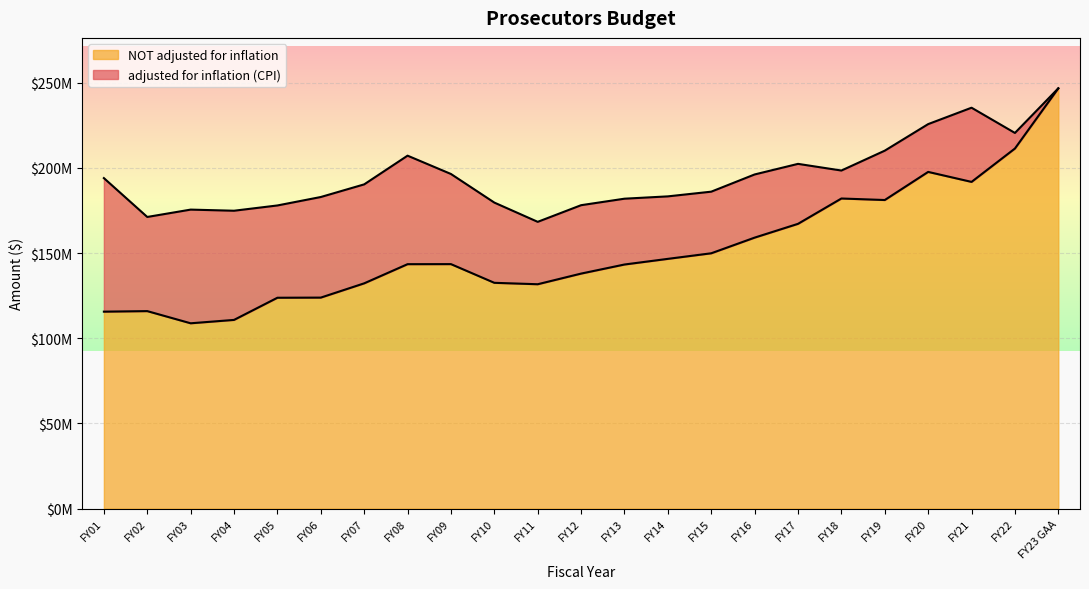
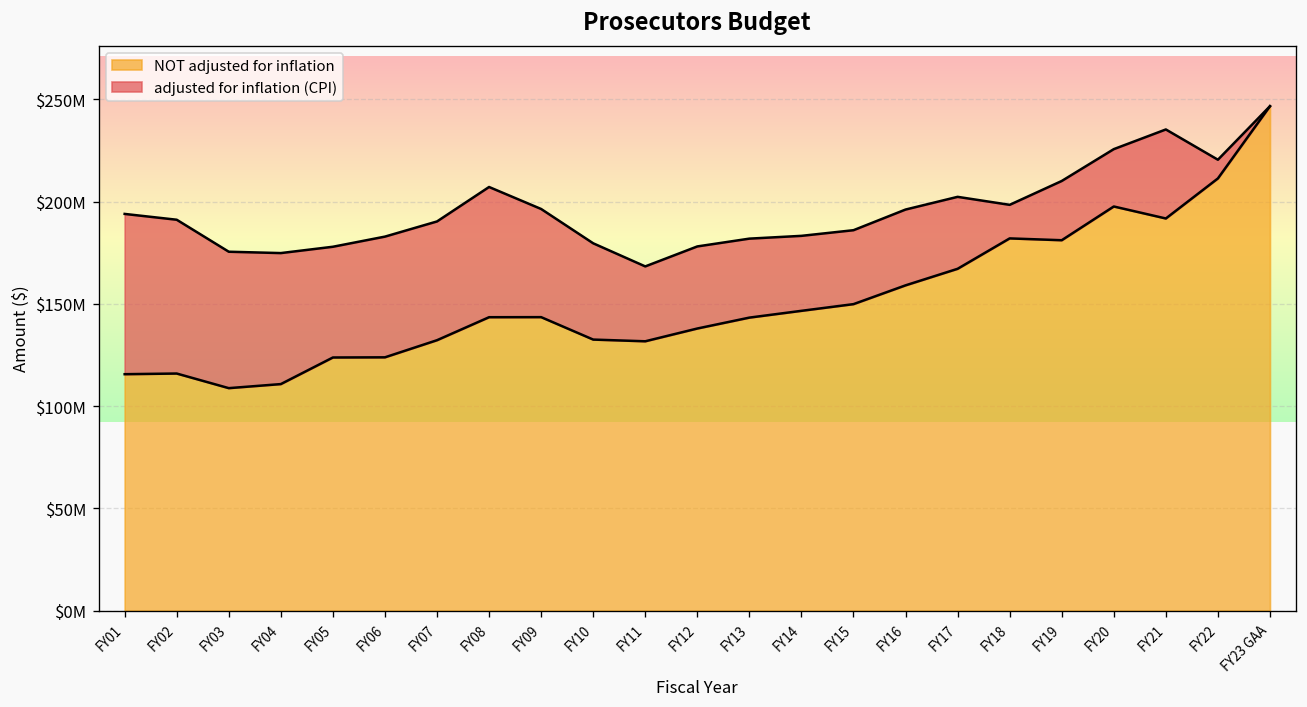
adjusted for inflation (CPI), FY02: $171000000 -> $191000000
